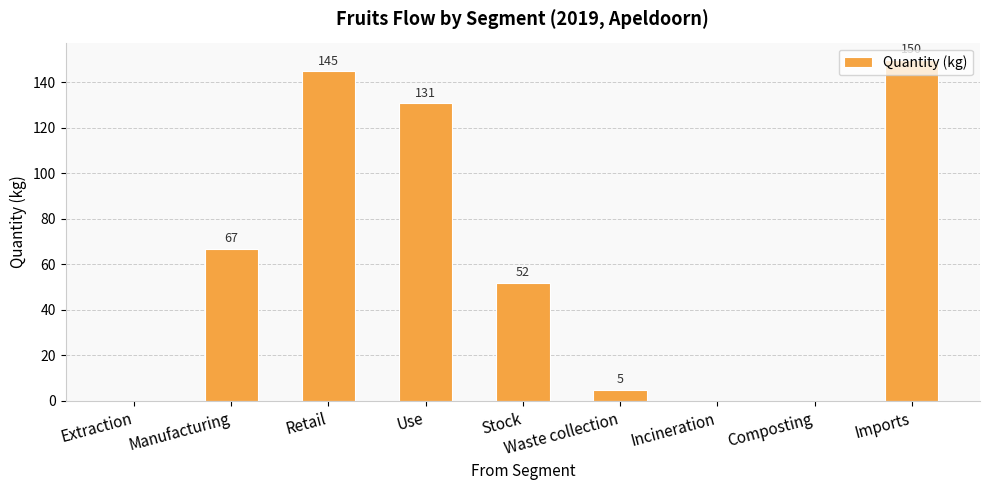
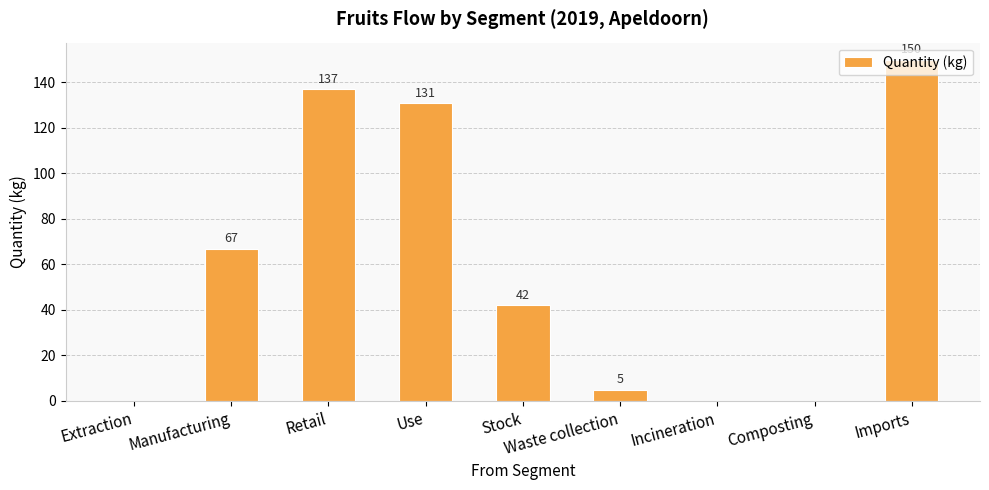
Retail: 145 -> 137
Stock: 52 -> 42
